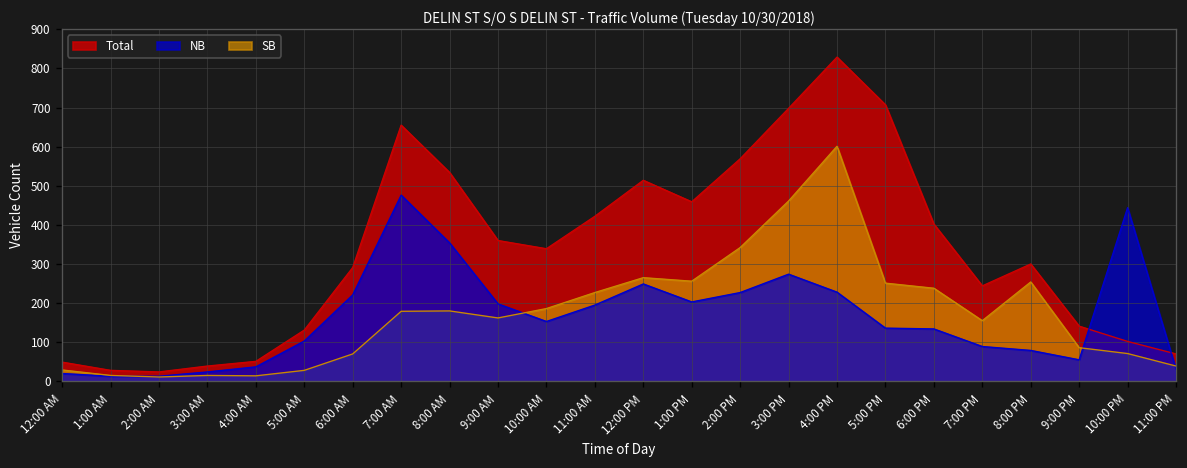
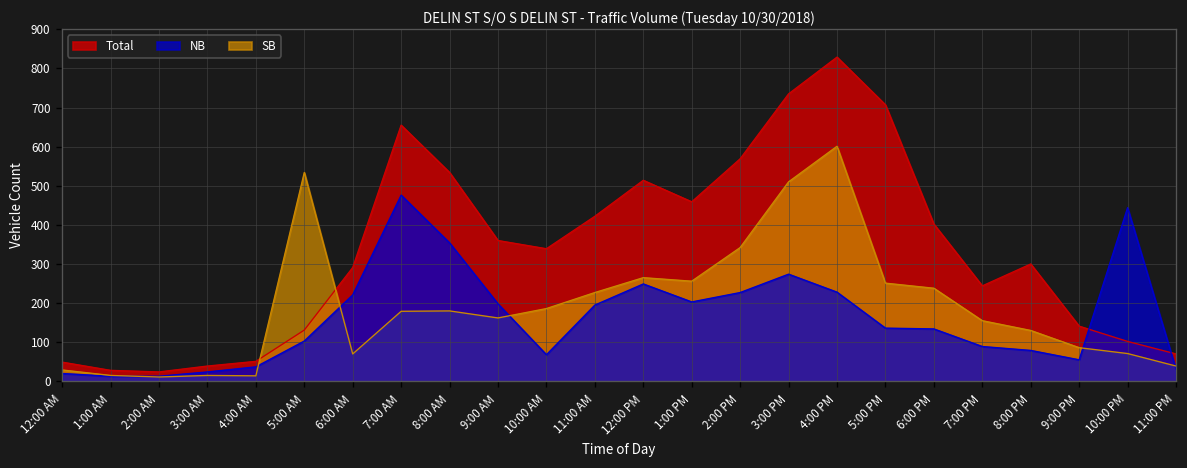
SB, 5:00 AM: 30 -> 530
NB, 10:00 AM: 150 -> 70
Total, 3:00 PM: 700 -> 740
SB, 3:00 PM: 460 -> 510
SB, 8:00 PM: 250 -> 130
